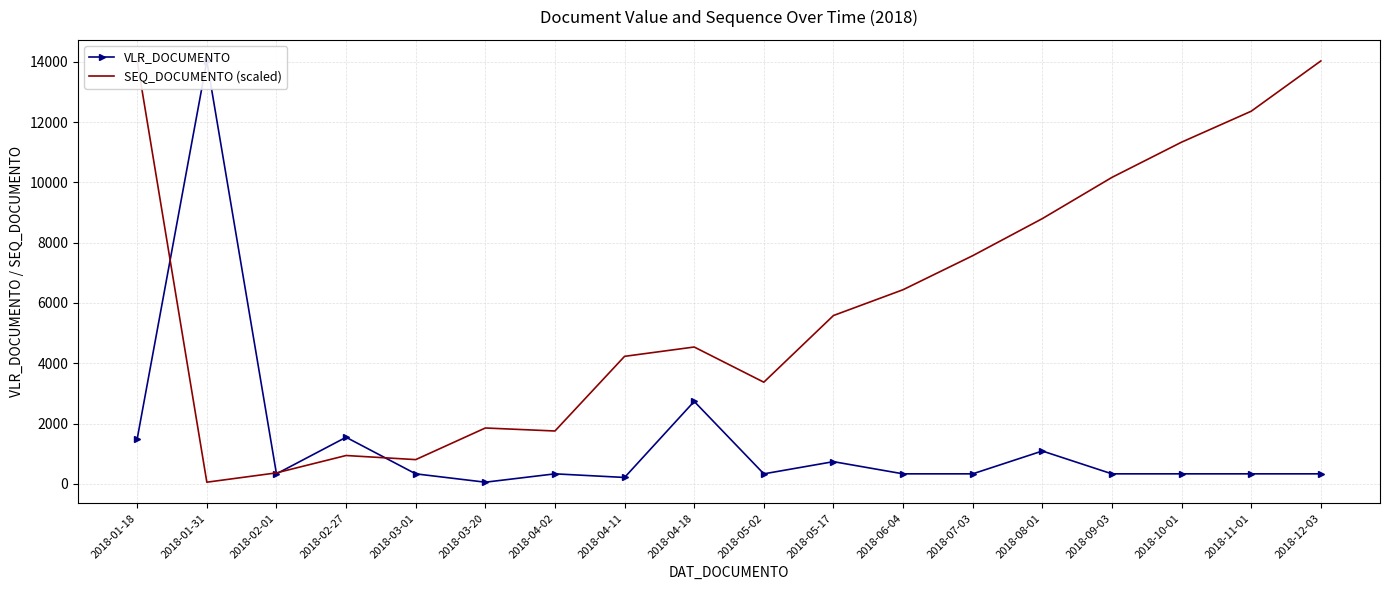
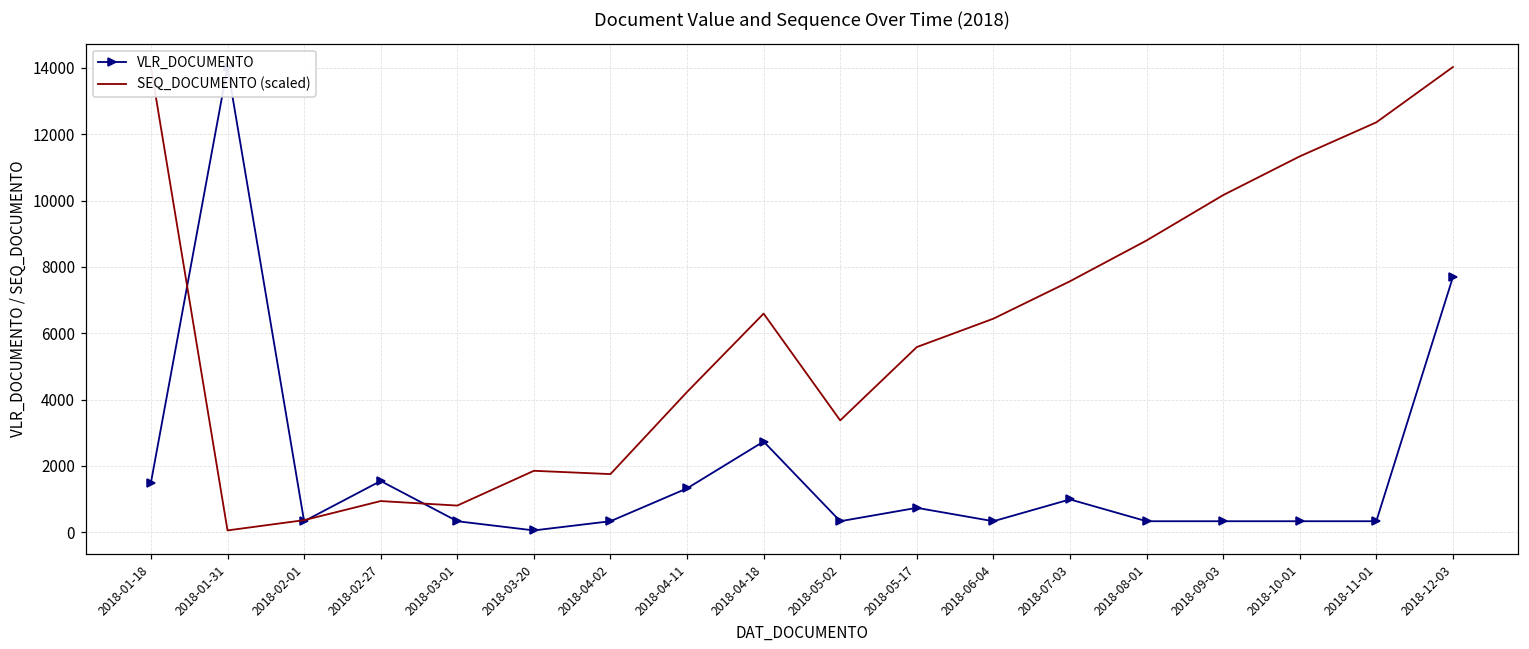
VLR_DOCUMENTO, 2018-04-11: 200 -> 1300
SEQ_DOCUMENTO (scaled), 2018-04-18: 4500 -> 6600
VLR_DOCUMENTO, 2018-07-03: 300 -> 1000
VLR_DOCUMENTO, 2018-08-01: 1100 -> 300
VLR_DOCUMENTO, 2018-12-03: 300 -> 7700
